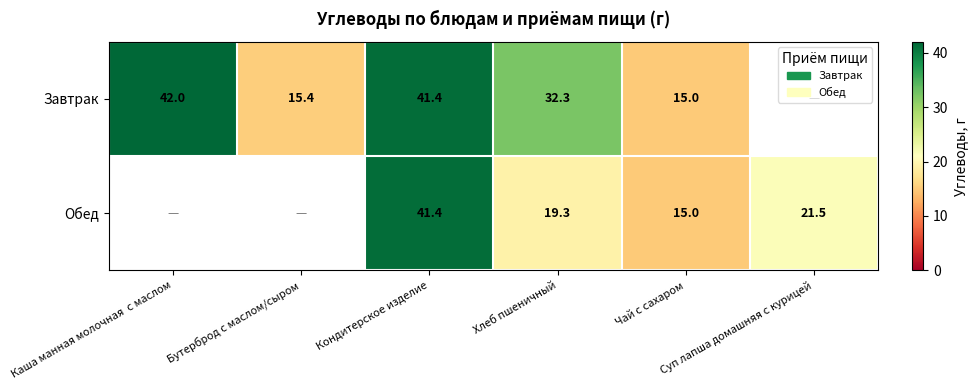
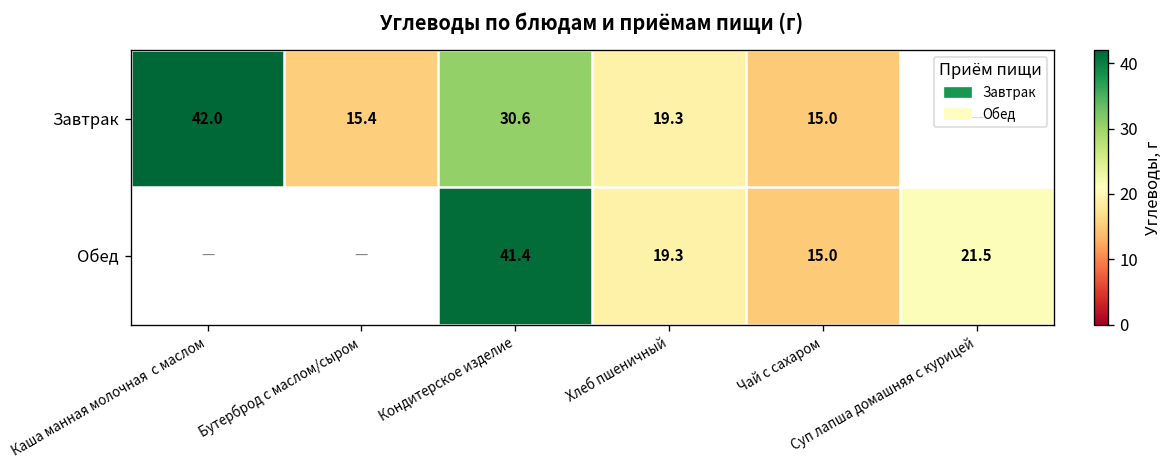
Завтрак, Кондитерское изделие: 41.4 -> 30.6
Завтрак, Хлеб пшеничный: 32.3 -> 19.3
